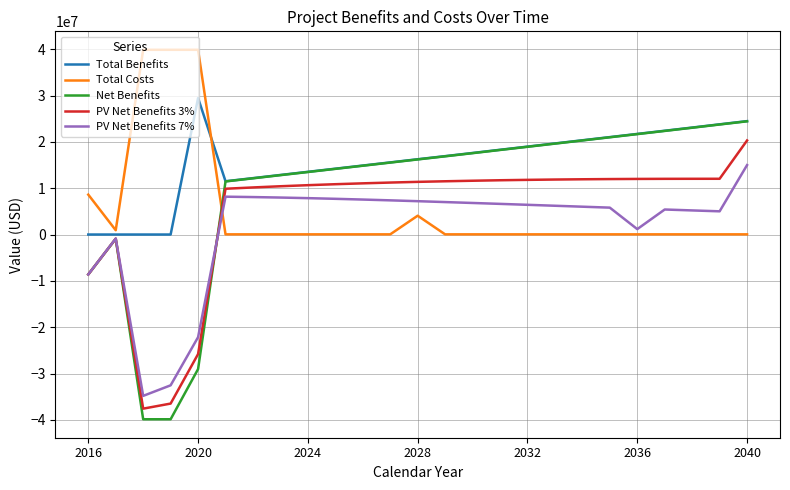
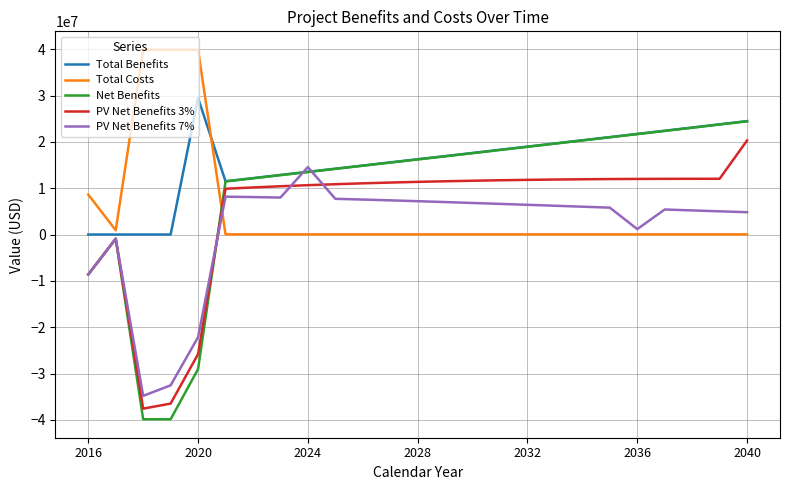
PV Net Benefits 7%, 2024: 8000000 -> 15000000
Total Costs, 2028: 4000000 -> 0
PV Net Benefits 7%, 2040: 15000000 -> 5000000
